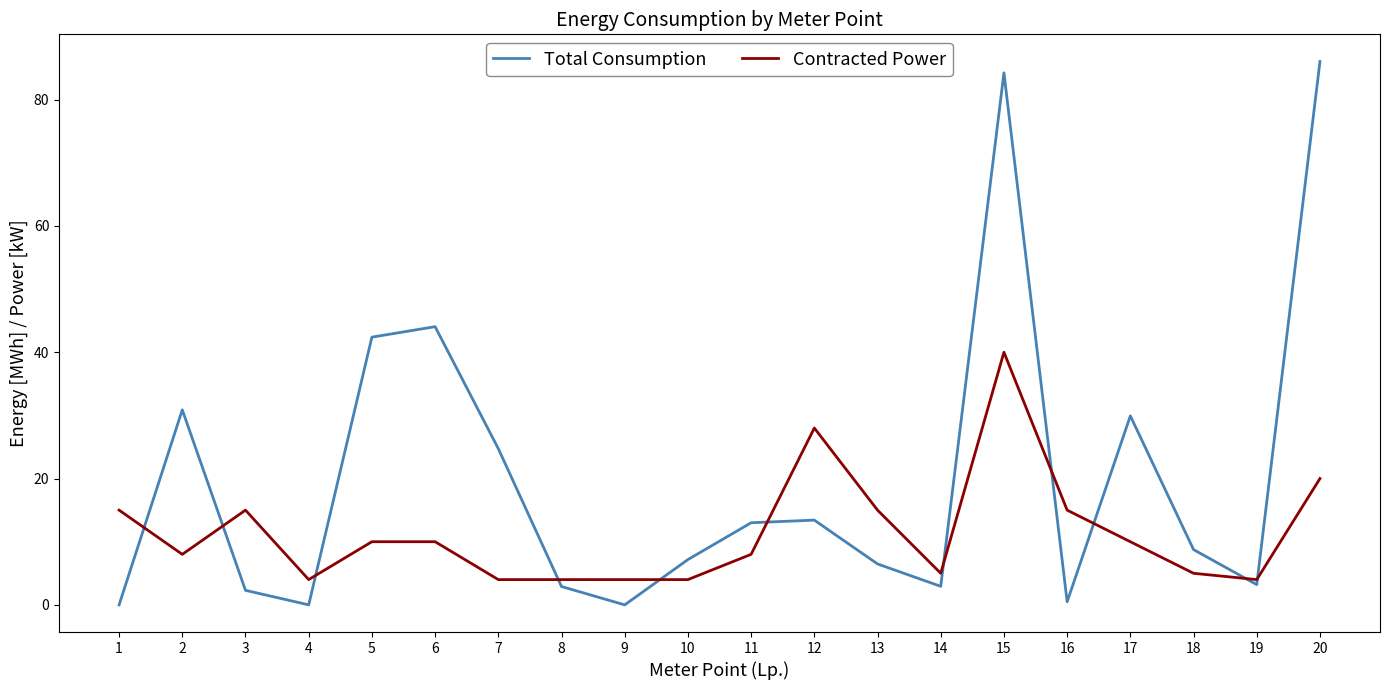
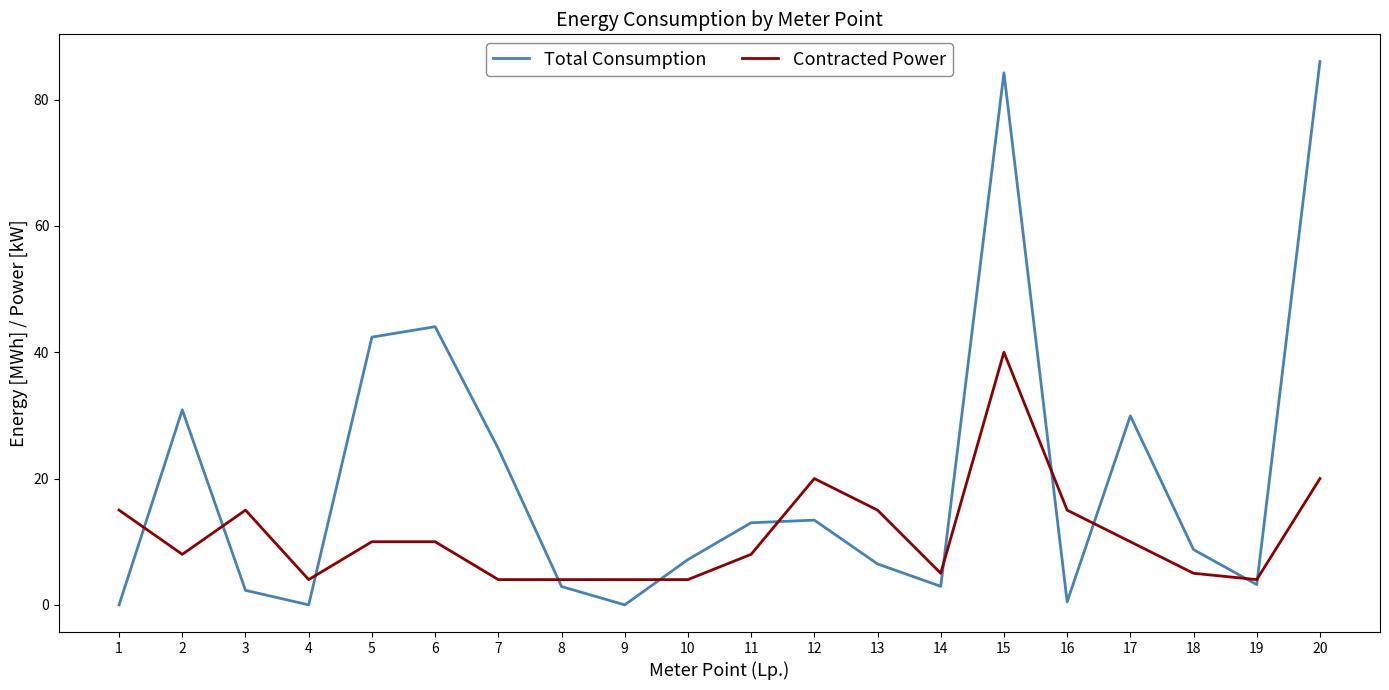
Contracted Power, 12: 28 -> 20
